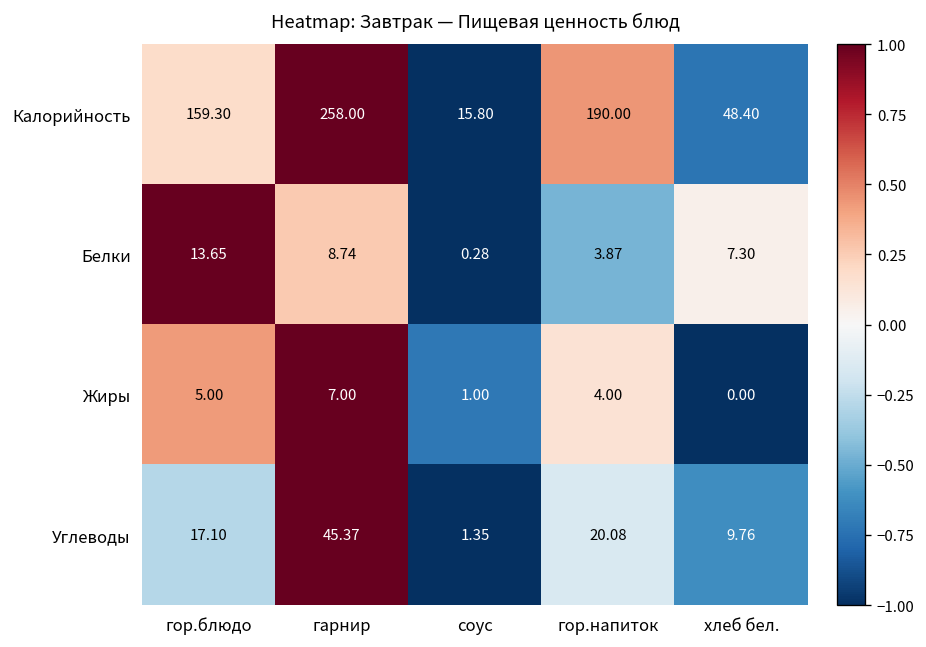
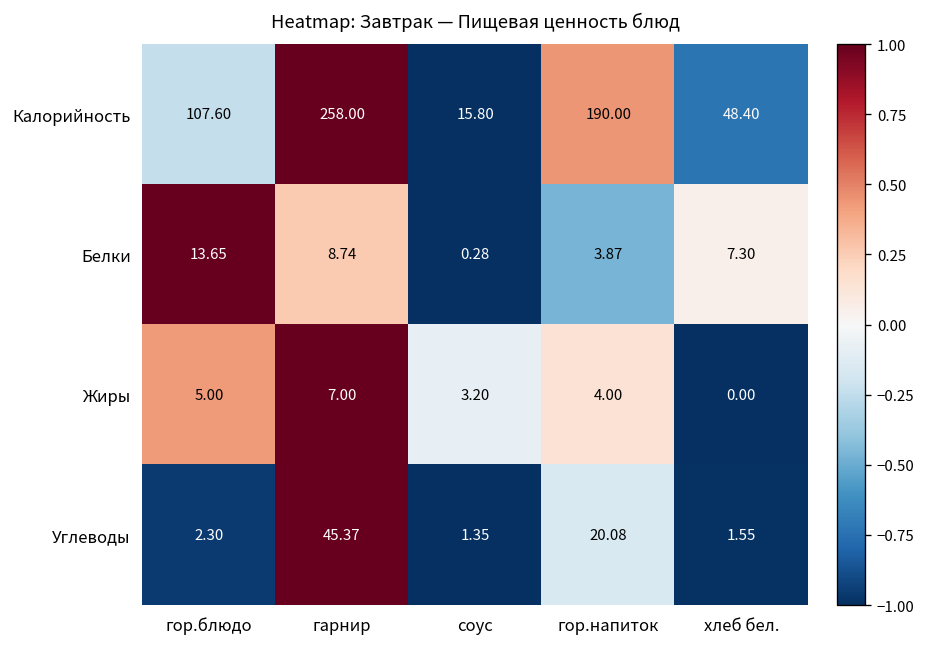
Калорийность, гор.блюдо: 159.30 -> 107.60
Жиры, соус: 1.00 -> 3.20
Углеводы, гор.блюдо: 17.10 -> 2.30
Углеводы, хлеб бел.: 9.76 -> 1.55
